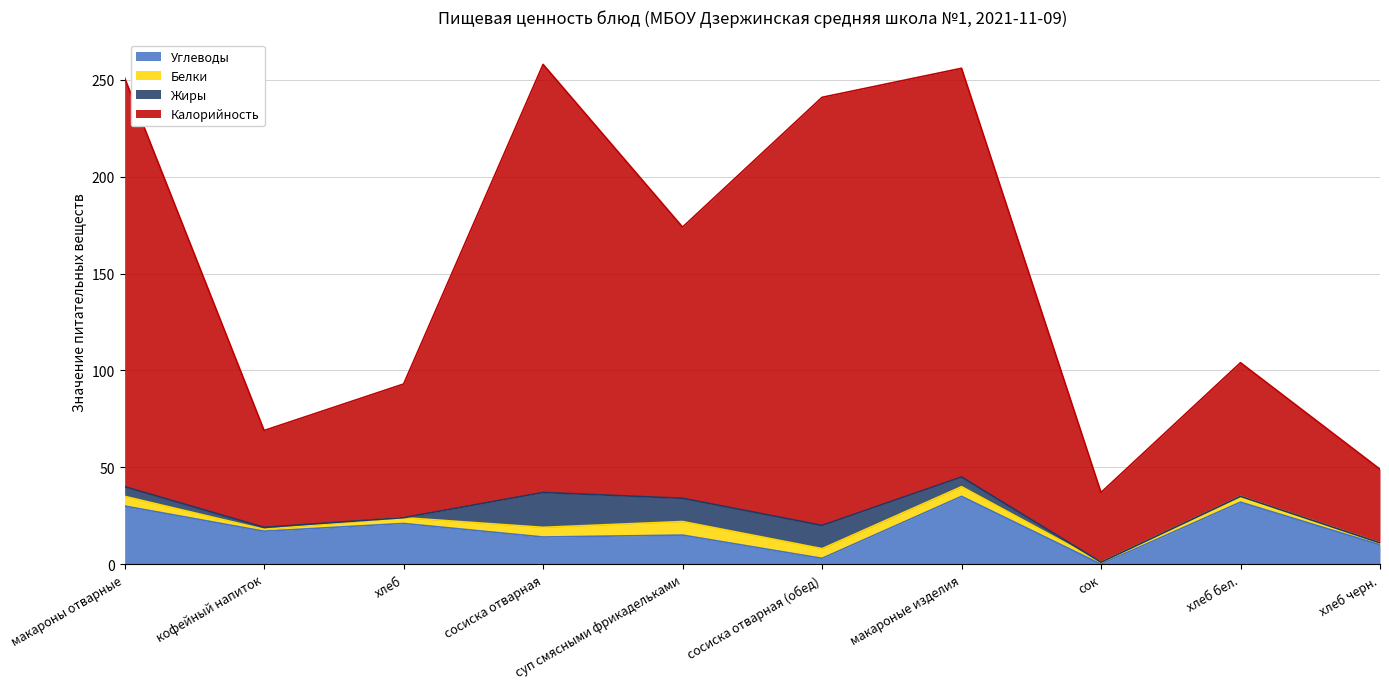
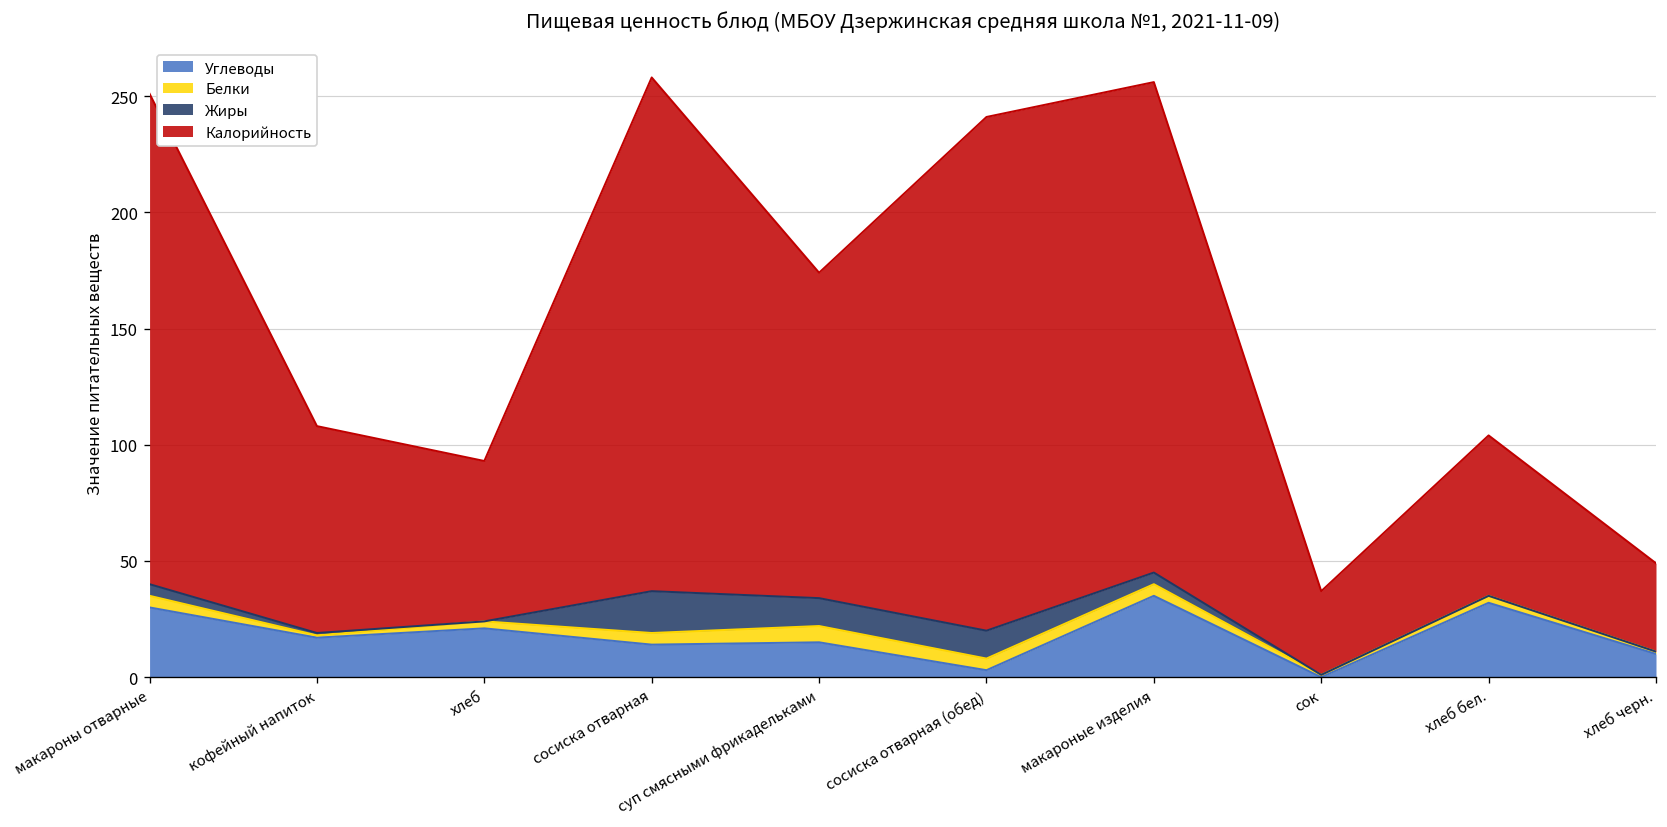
Калорийность, кофейный напиток: 50 -> 89
